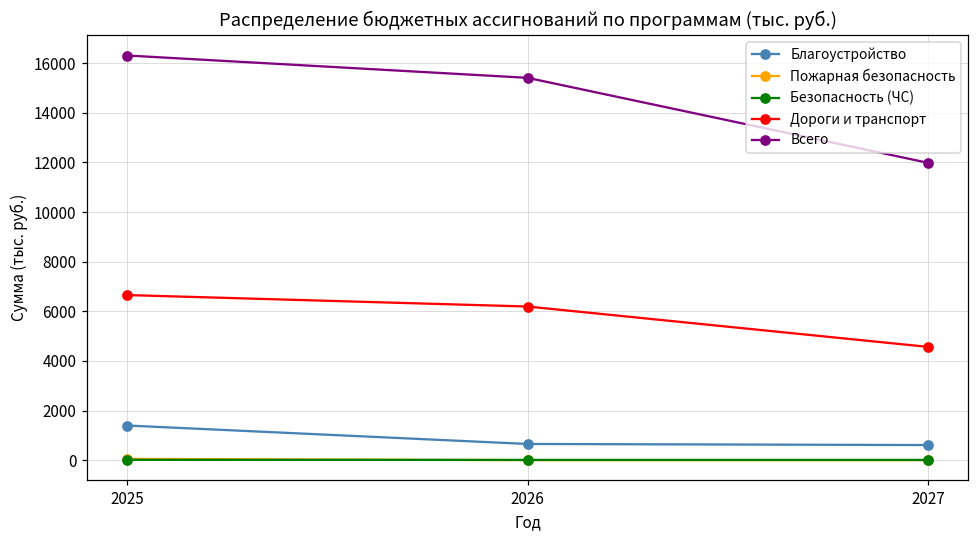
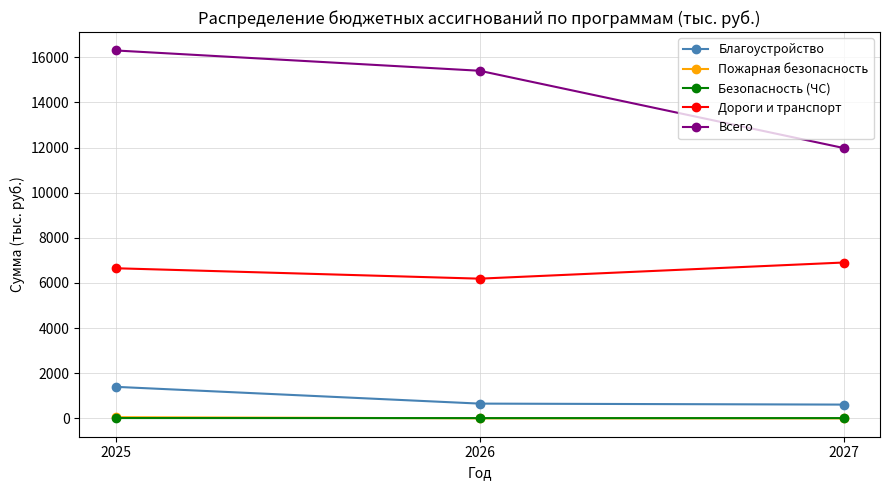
Дороги и транспорт, 2027: 4600 -> 6900
